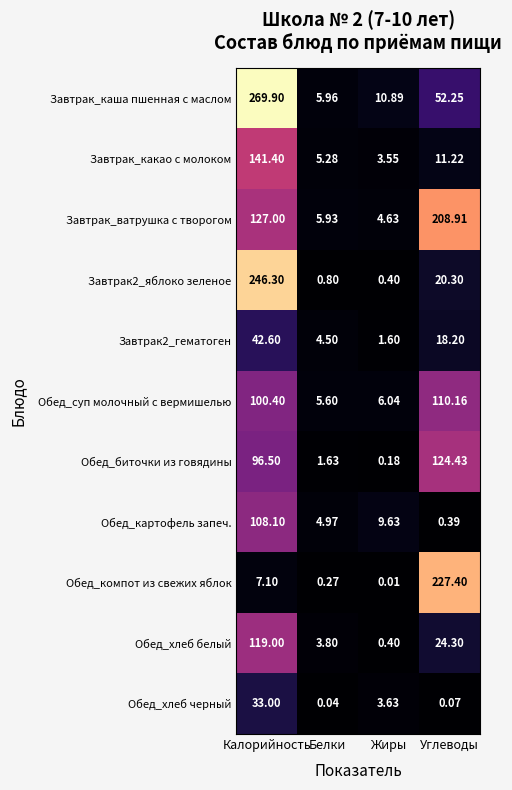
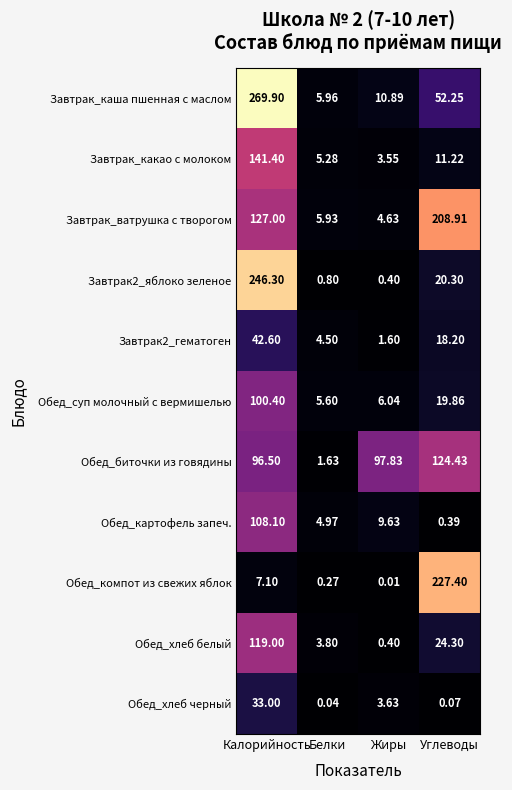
Обед_суп молочный с вермишелью, Углеводы: 110.16 -> 19.86
Обед_биточки из говядины, Жиры: 0.18 -> 97.83
